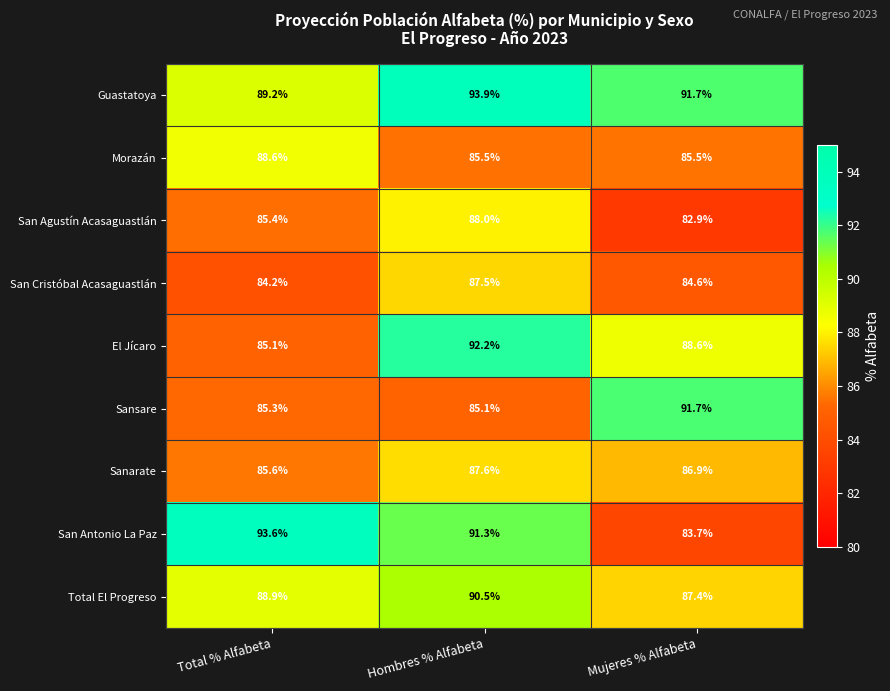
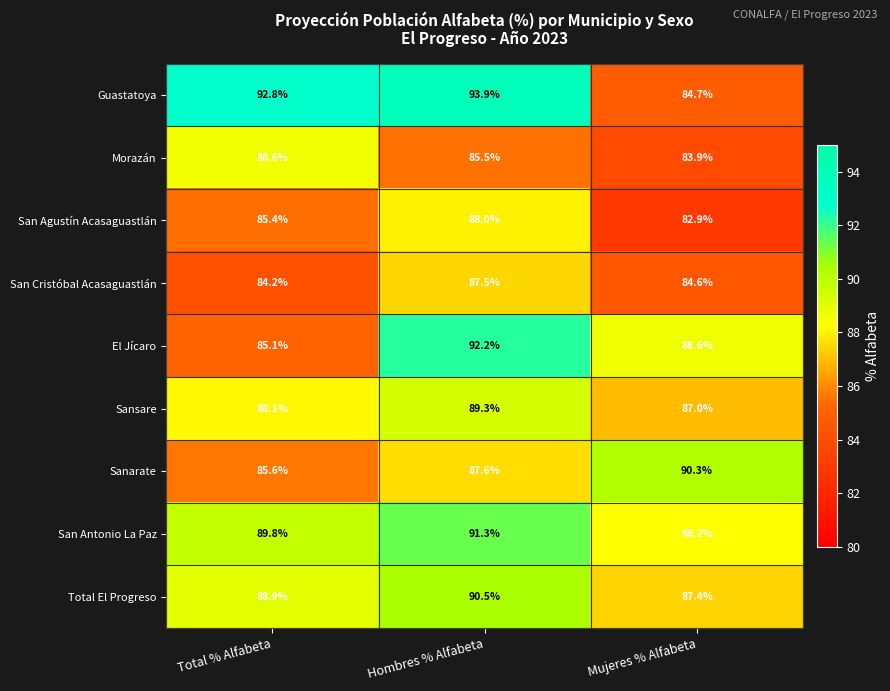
Guastatoya, Total % Alfabeta: 89.2% -> 92.8%
Guastatoya, Mujeres % Alfabeta: 91.7% -> 84.7%
Morazán, Mujeres % Alfabeta: 85.5% -> 83.9%
Sansare, Total % Alfabeta: 85.3% -> 88.1%
Sansare, Hombres % Alfabeta: 85.1% -> 89.3%
Sansare, Mujeres % Alfabeta: 91.7% -> 87.0%
Sanarate, Mujeres % Alfabeta: 86.9% -> 90.3%
San Antonio La Paz, Total % Alfabeta: 93.6% -> 89.8%
San Antonio La Paz, Mujeres % Alfabeta: 83.7% -> 88.2%
